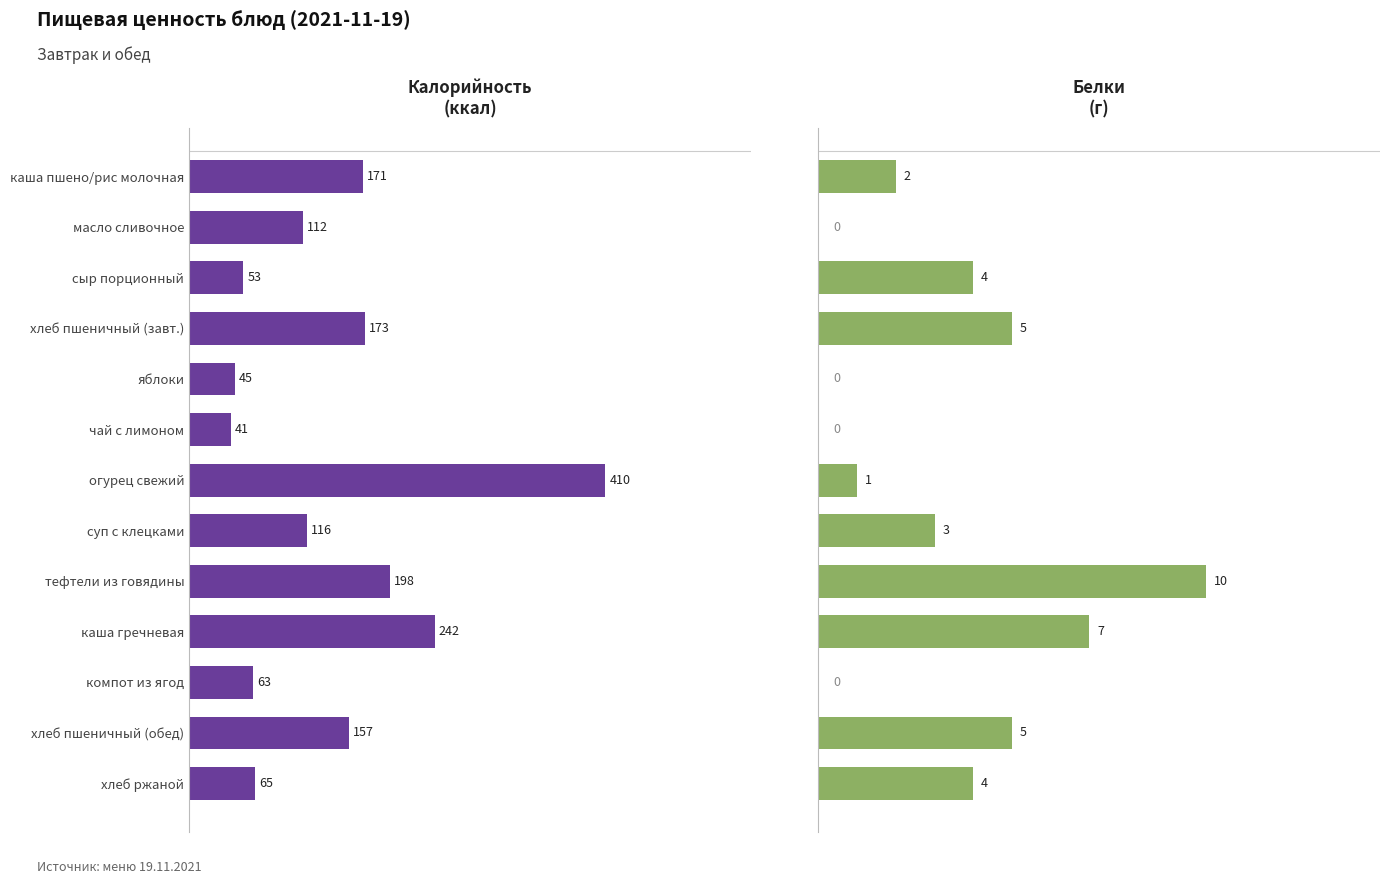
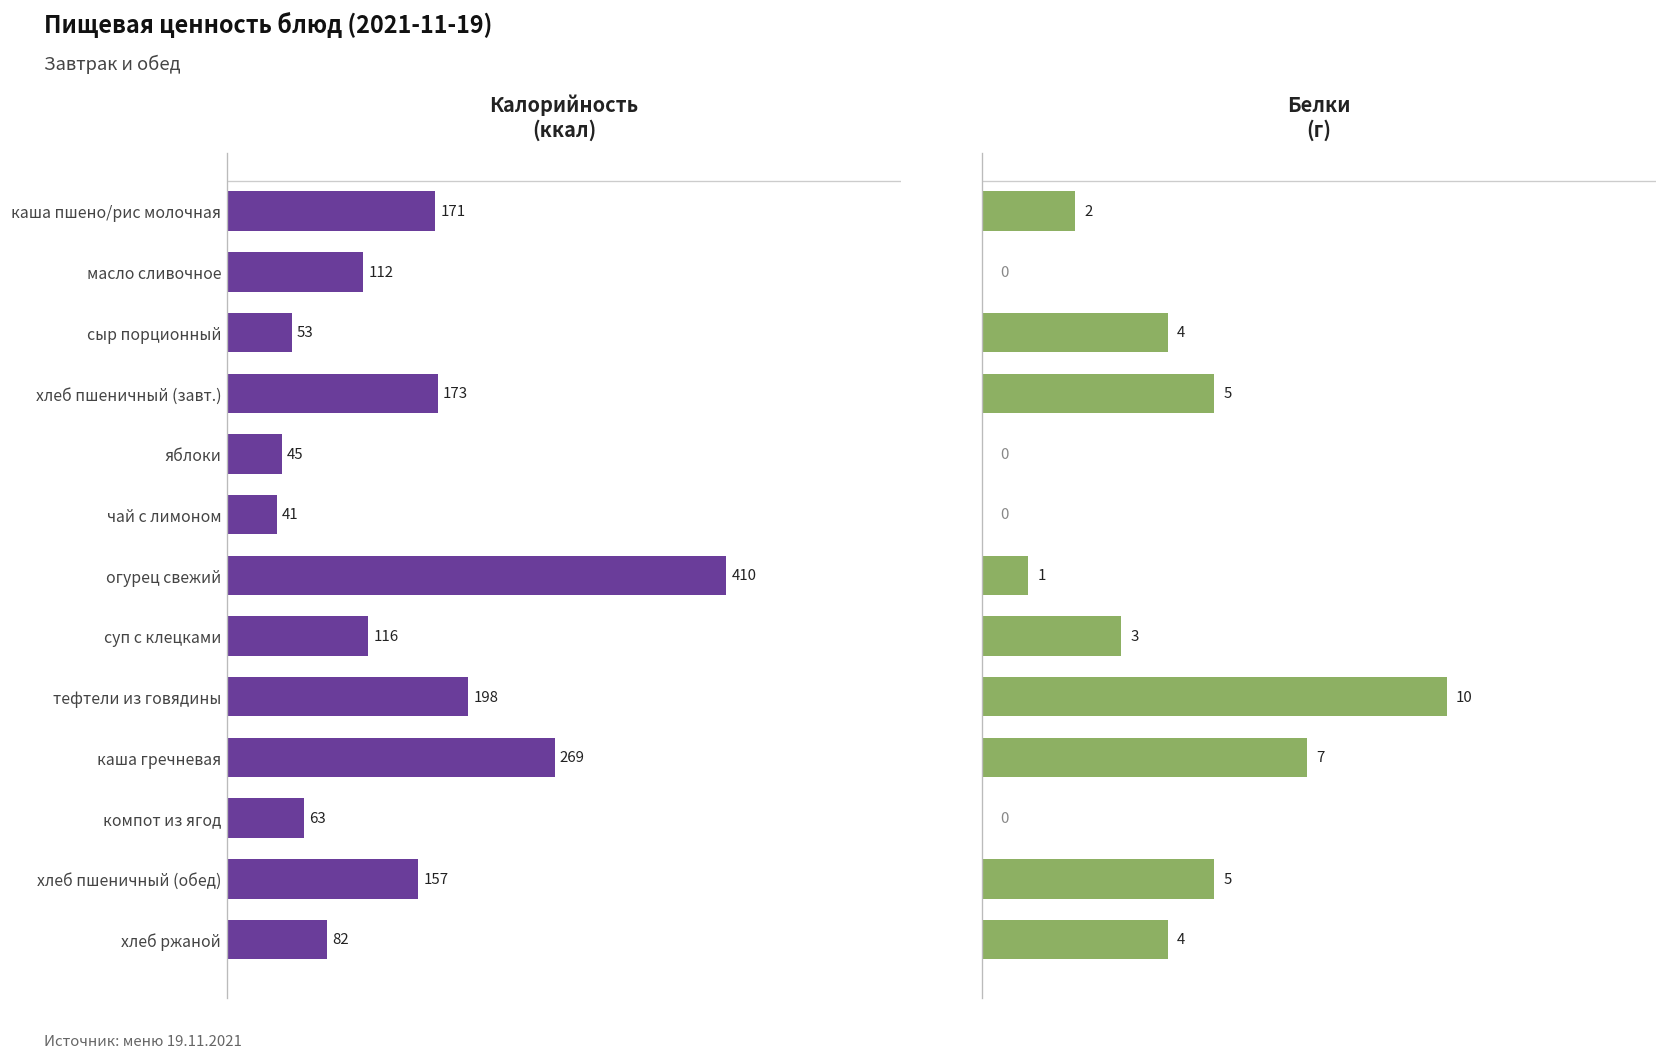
Калорийность (ккал), каша гречневая: 242 -> 269
Калорийность (ккал), хлеб ржаной: 65 -> 82
